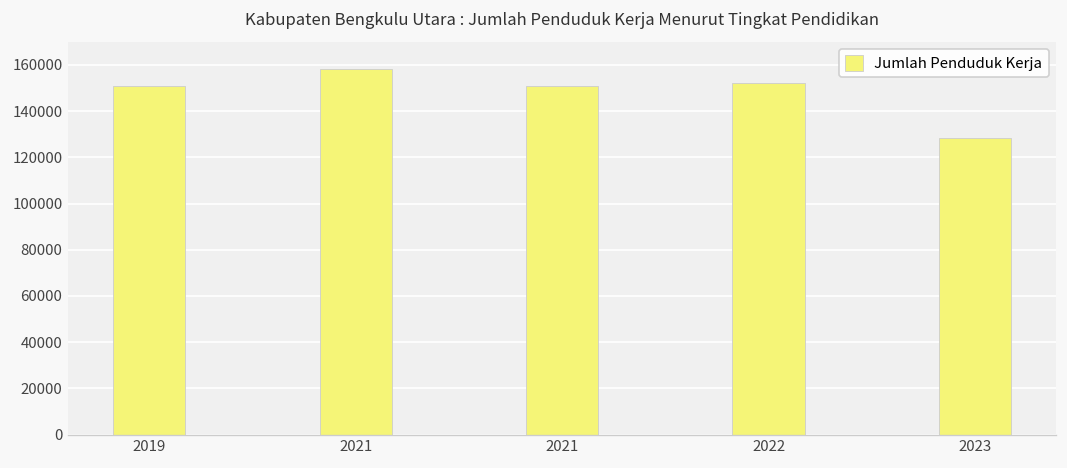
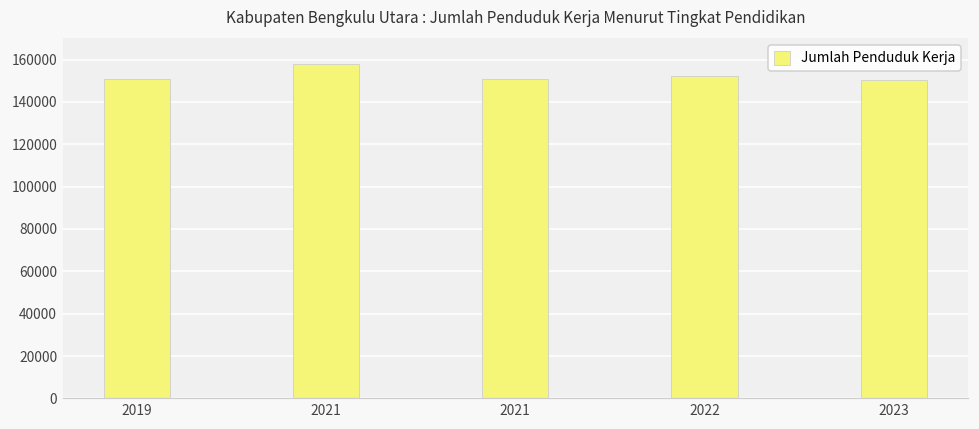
2023: 128000 -> 150000
